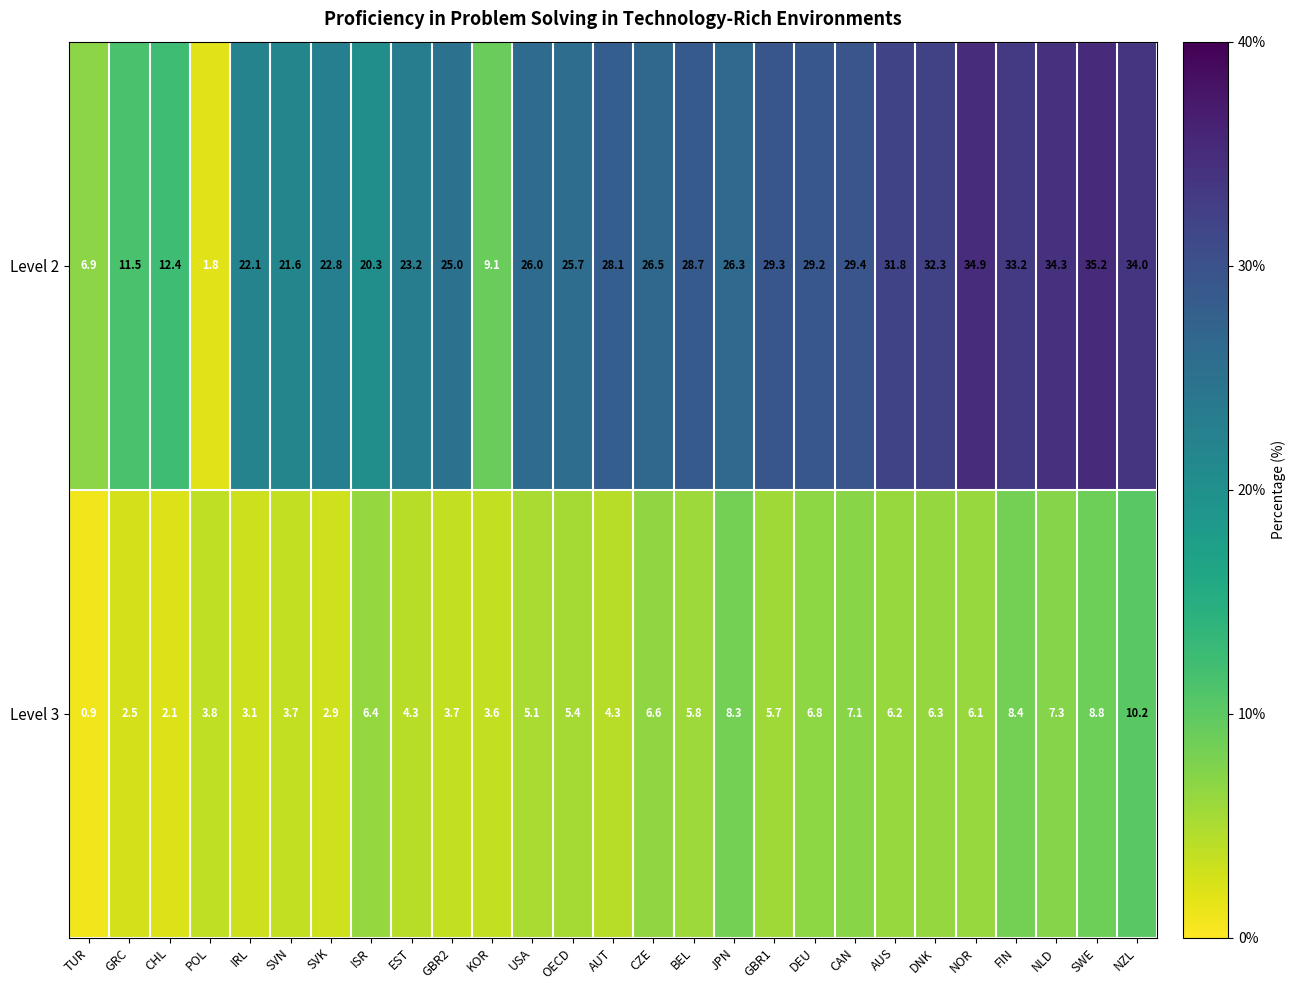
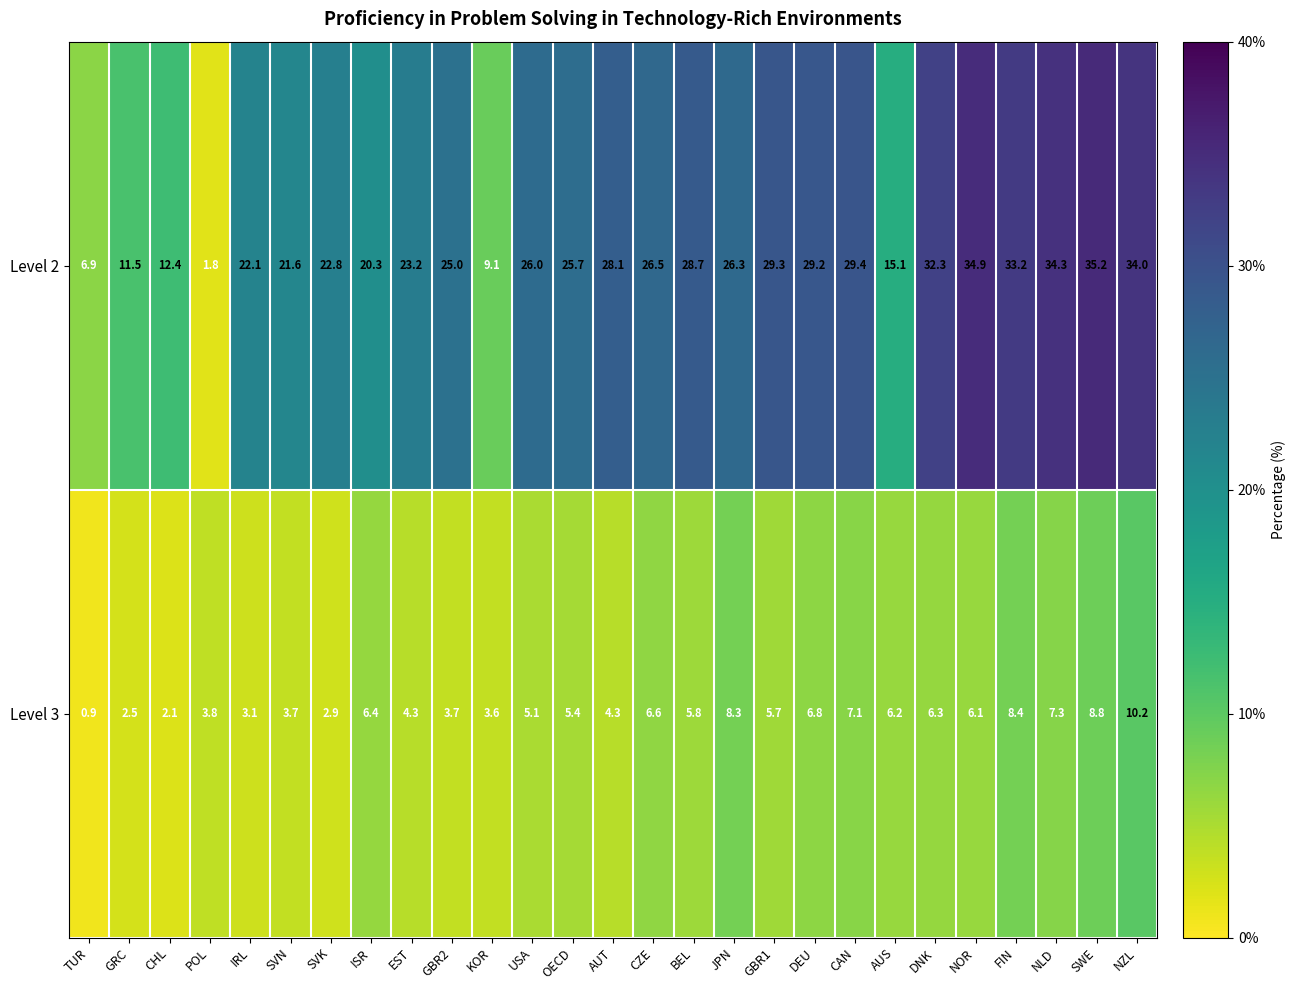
Level 2, AUS: 31.8 -> 15.1
